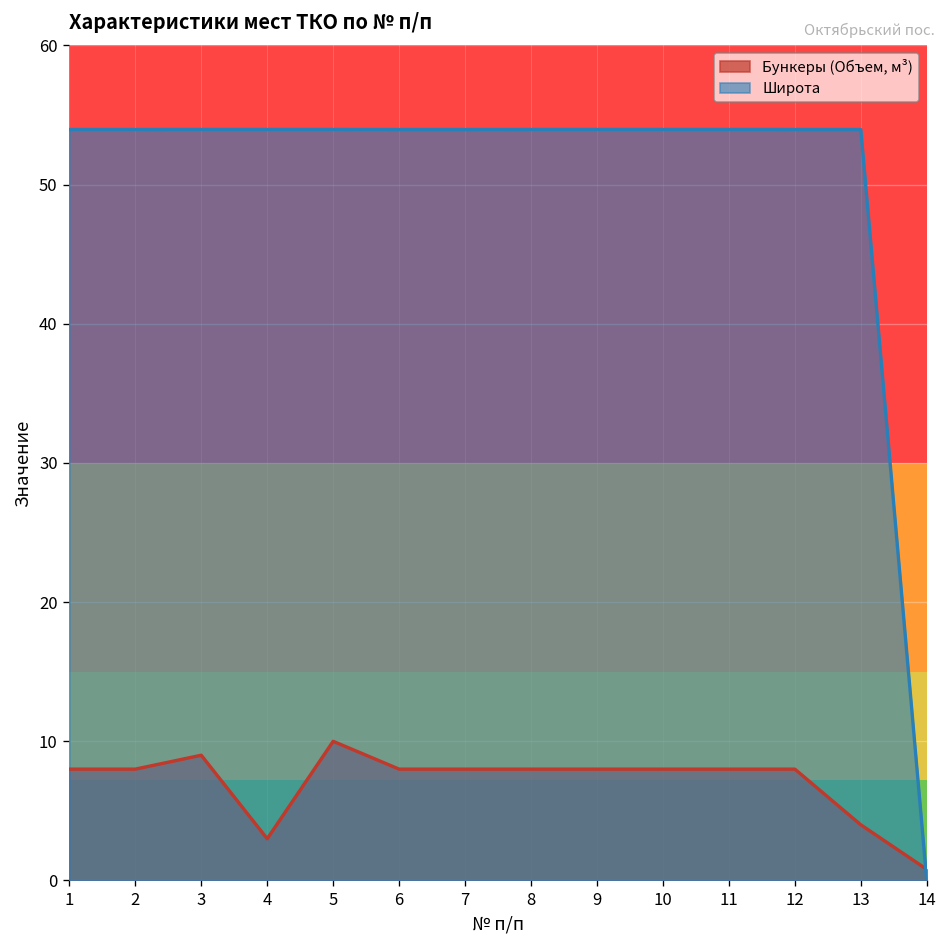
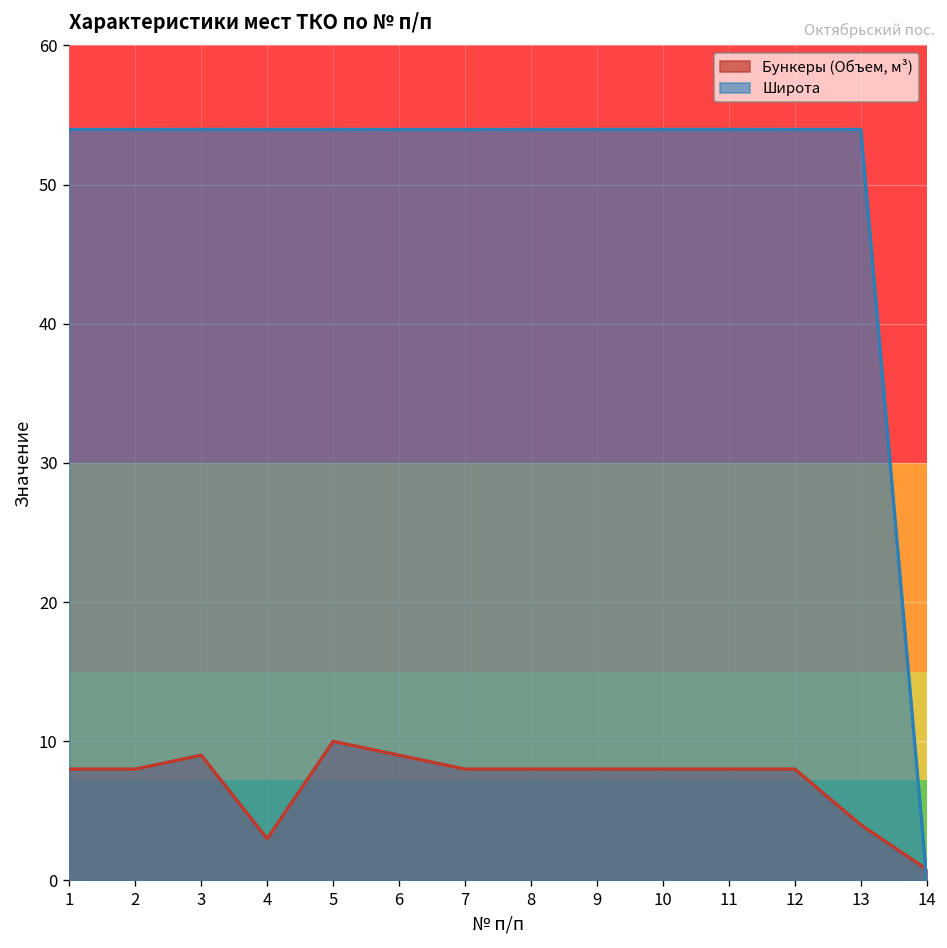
Бункеры (Объем, м³), 6: 8 -> 9
